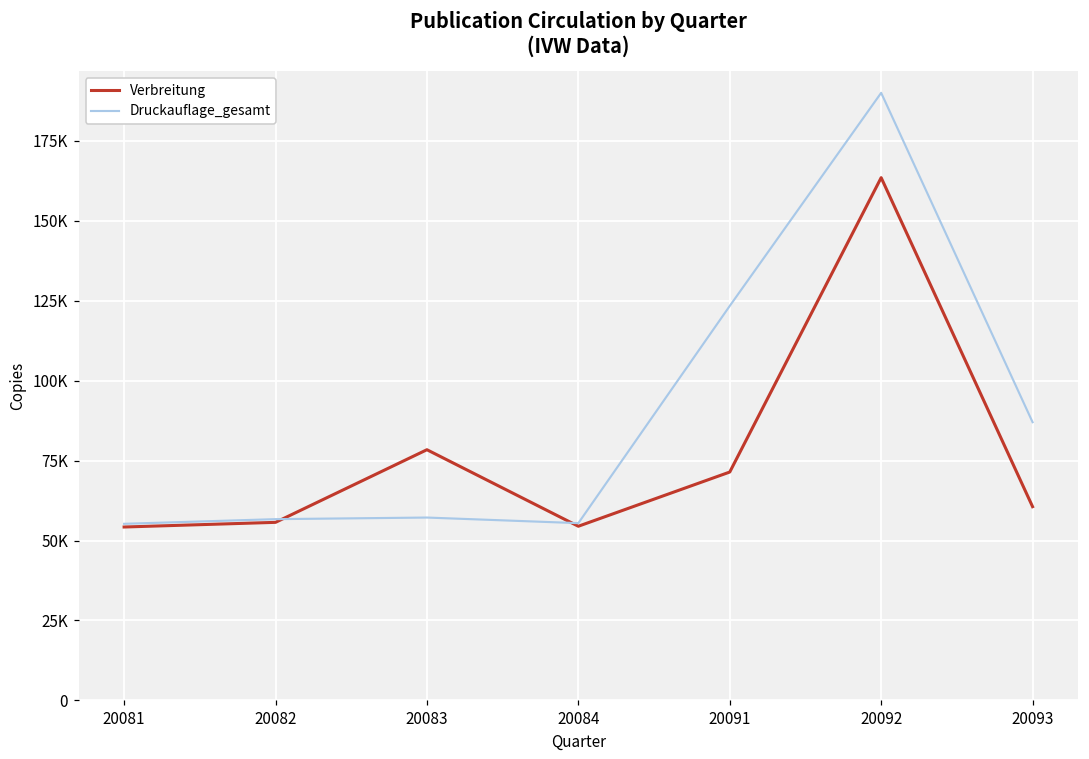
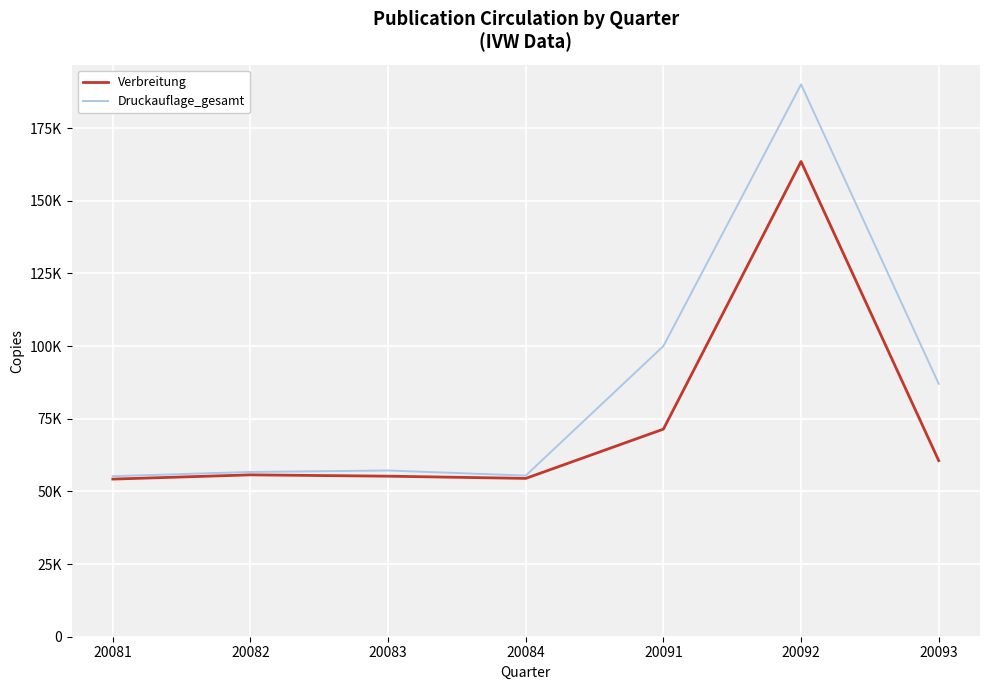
Verbreitung, 20083: 78000 -> 55000
Druckauflage_gesamt, 20091: 123000 -> 100000
